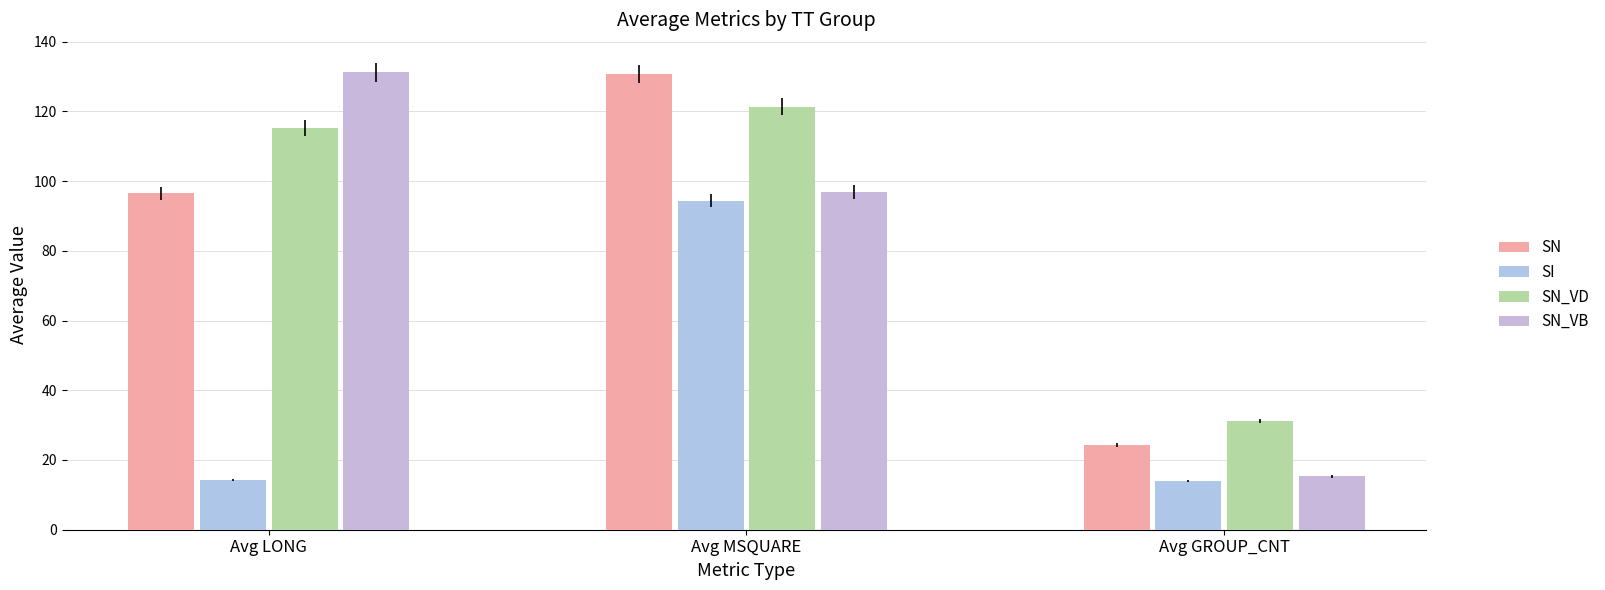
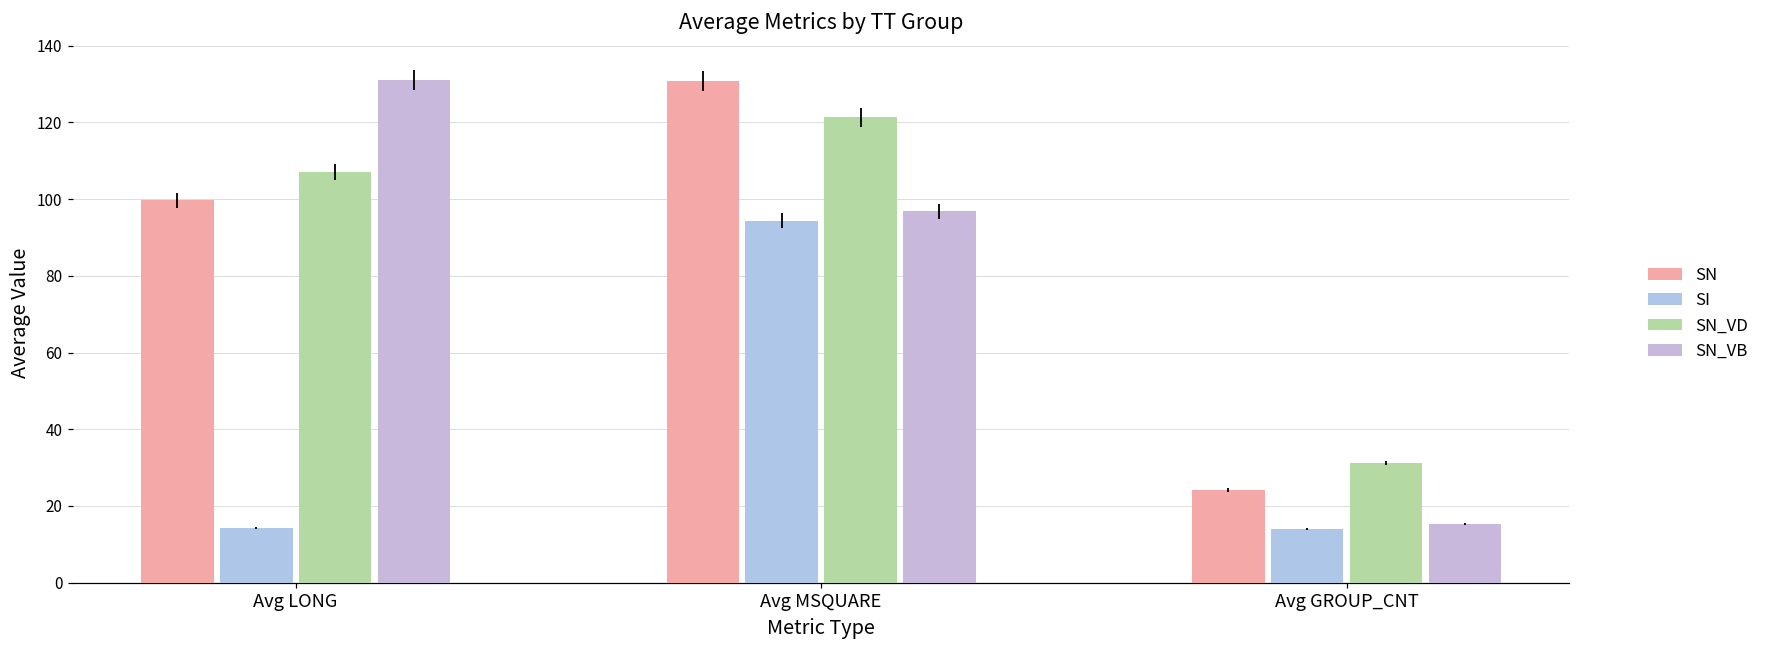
SN, Avg LONG: 96 -> 100
SN_VD, Avg LONG: 115 -> 107
